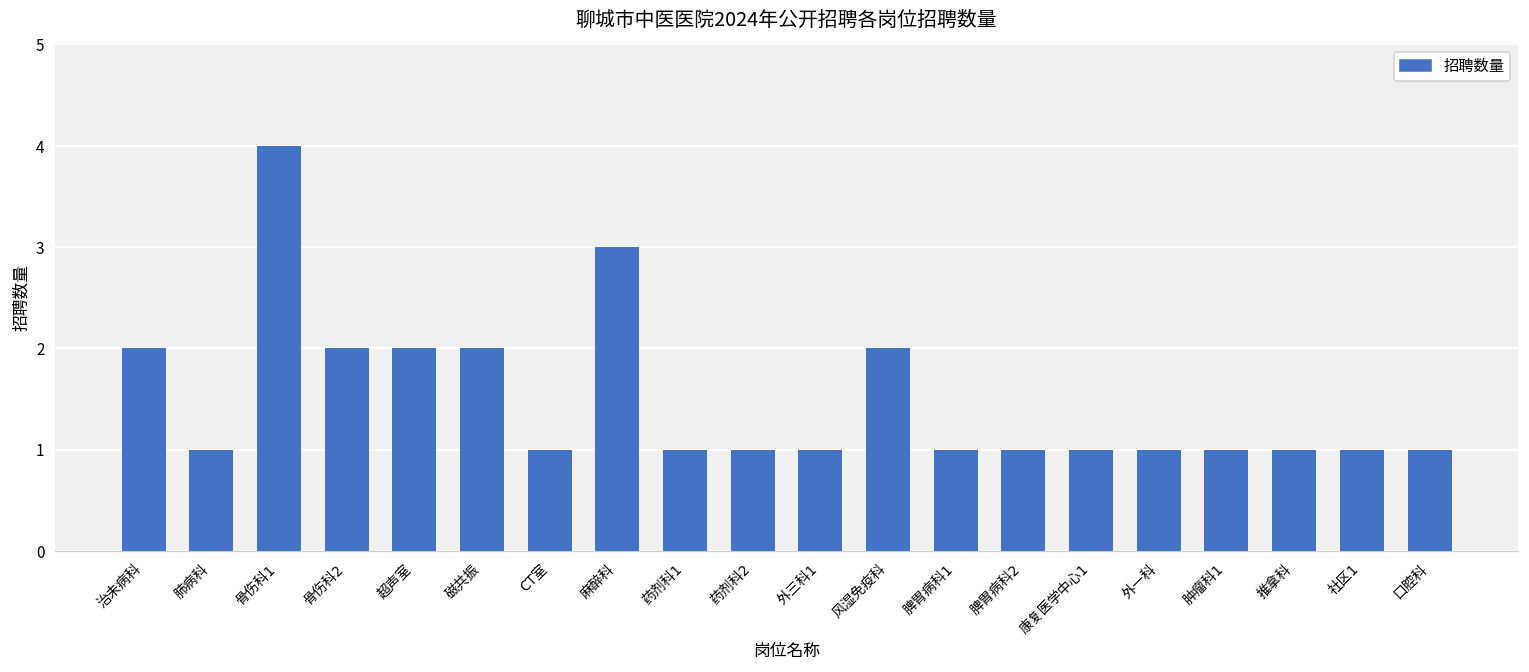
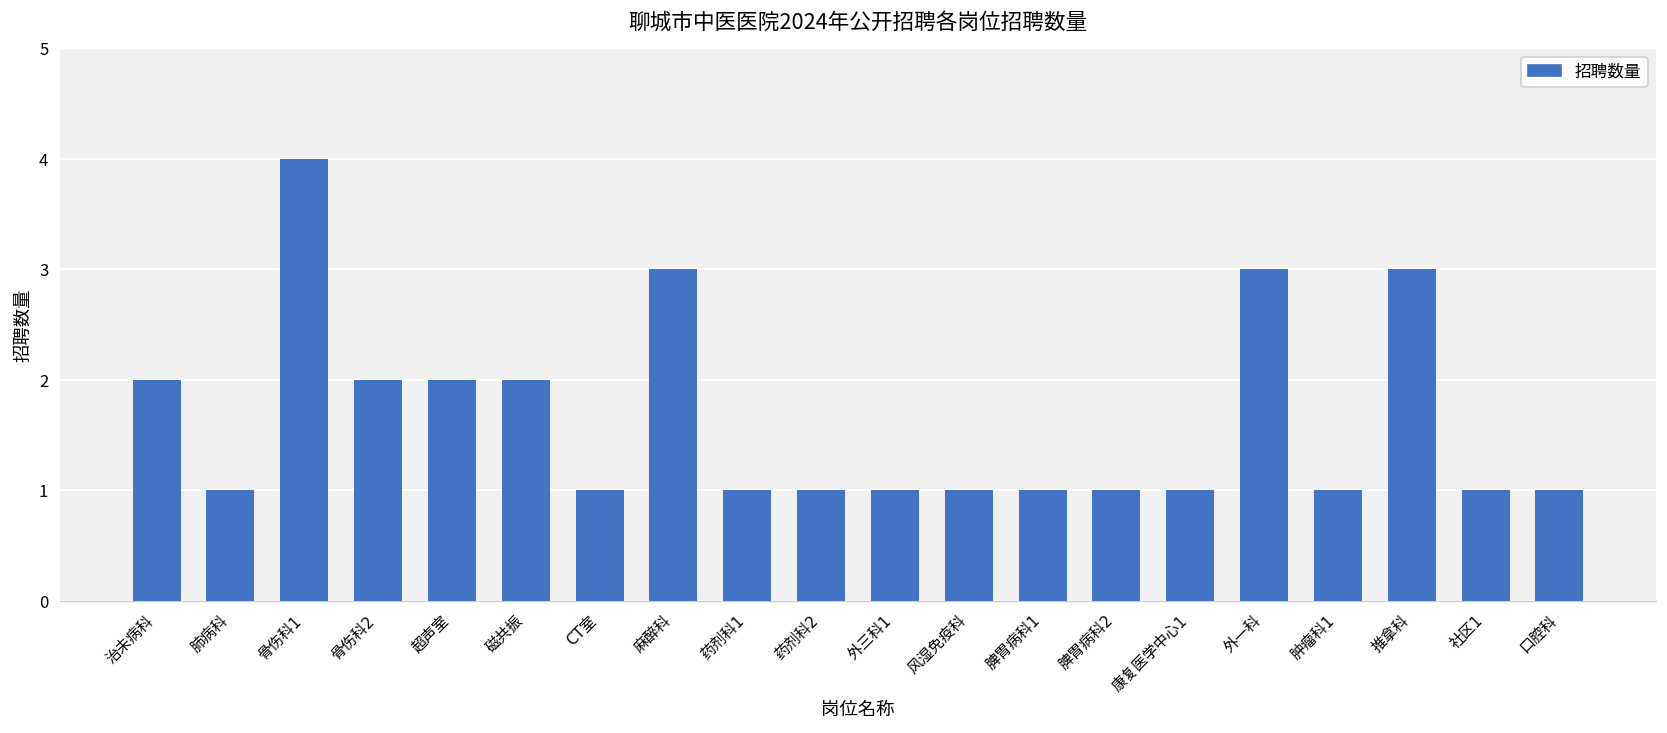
风湿免疫科: 2 -> 1
外一科: 1 -> 3
推拿科: 1 -> 3
